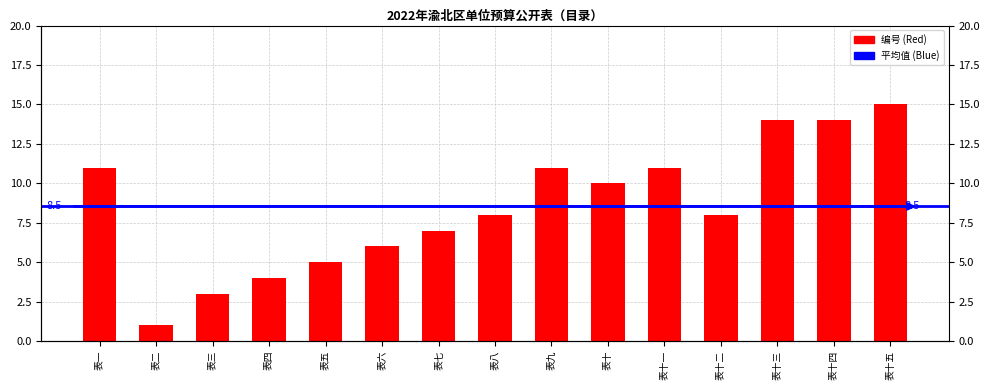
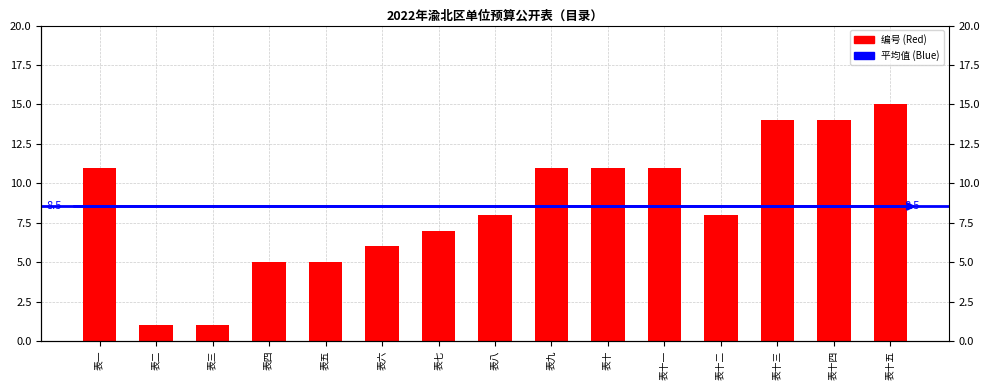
表三: 3 -> 1
表四: 4 -> 5
表十: 10 -> 11
